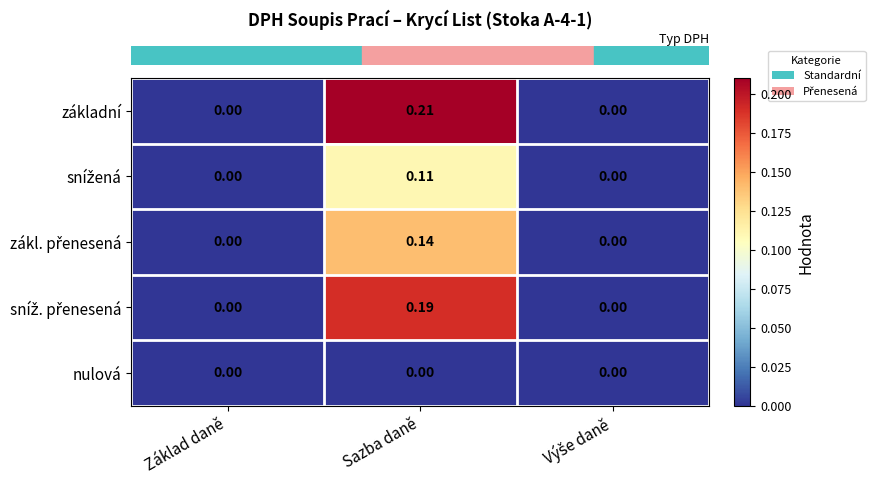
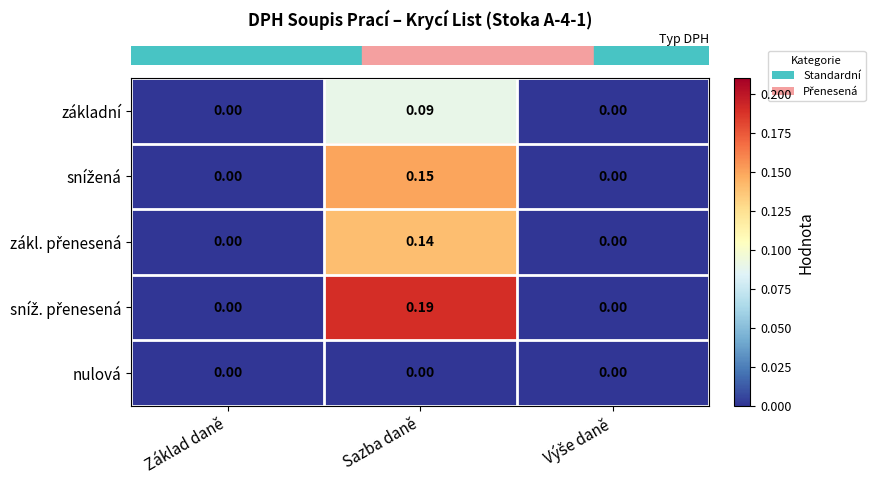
základní, Sazba daně: 0.21 -> 0.09
snížená, Sazba daně: 0.11 -> 0.15
